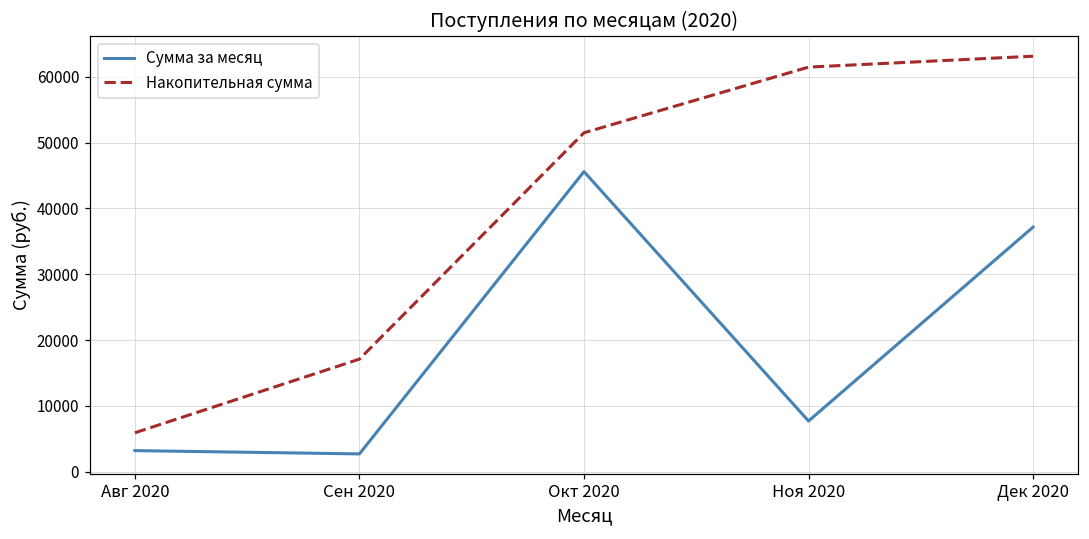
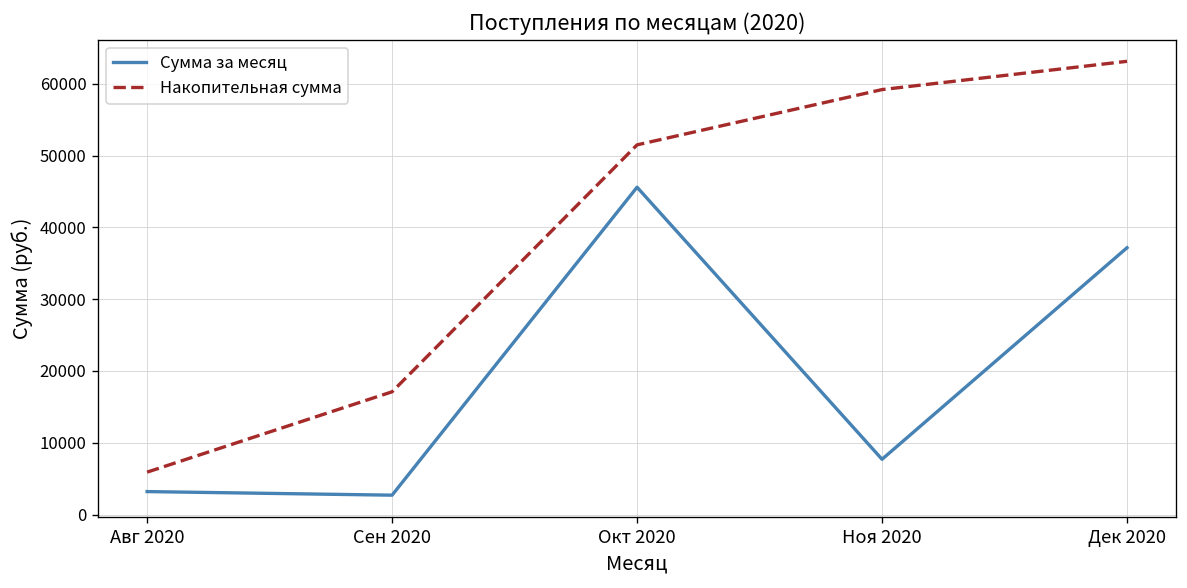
Накопительная сумма, Ноя 2020: 61000 -> 59000
